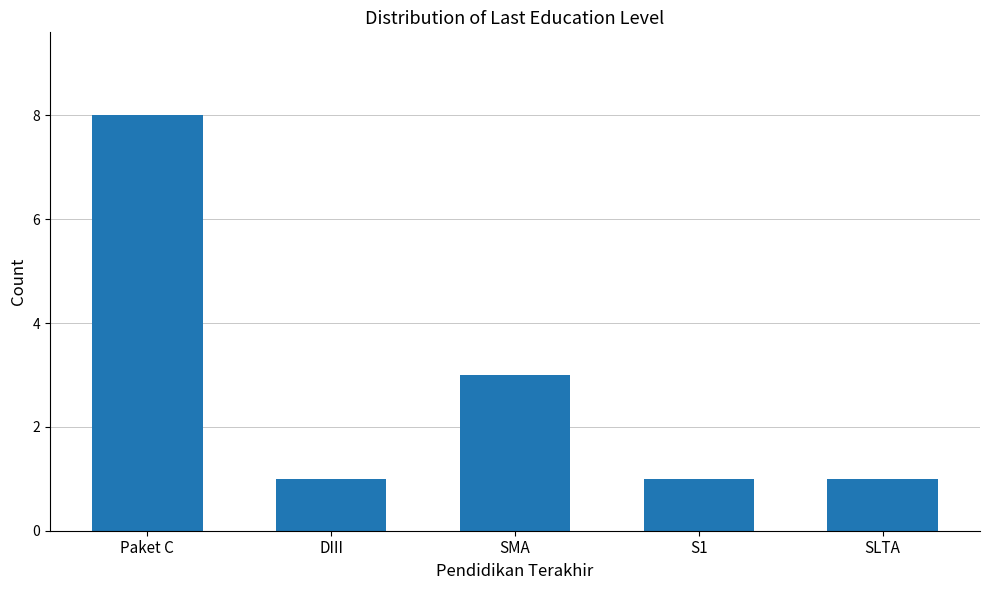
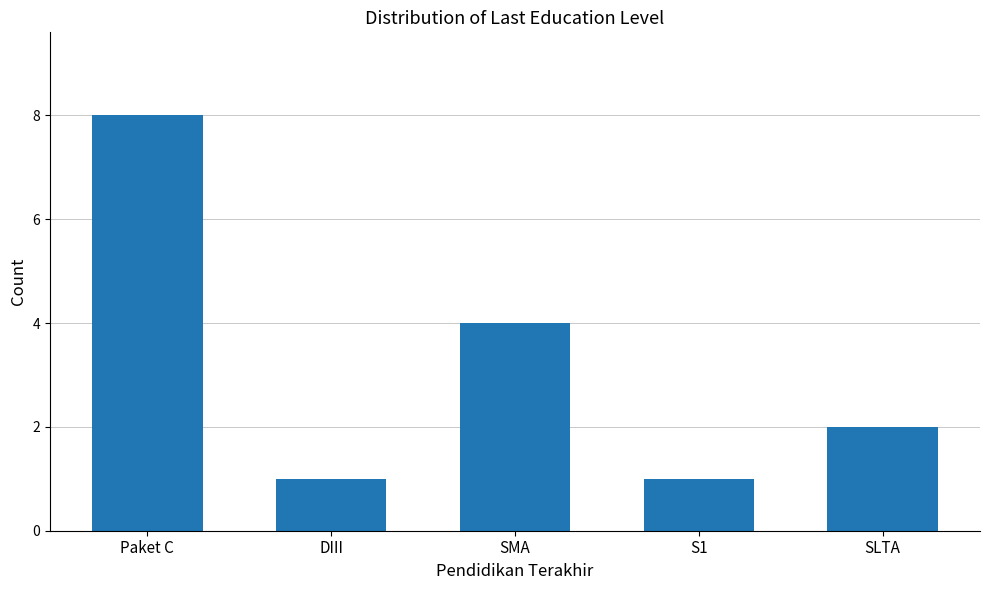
SMA: 3 -> 4
SLTA: 1 -> 2
